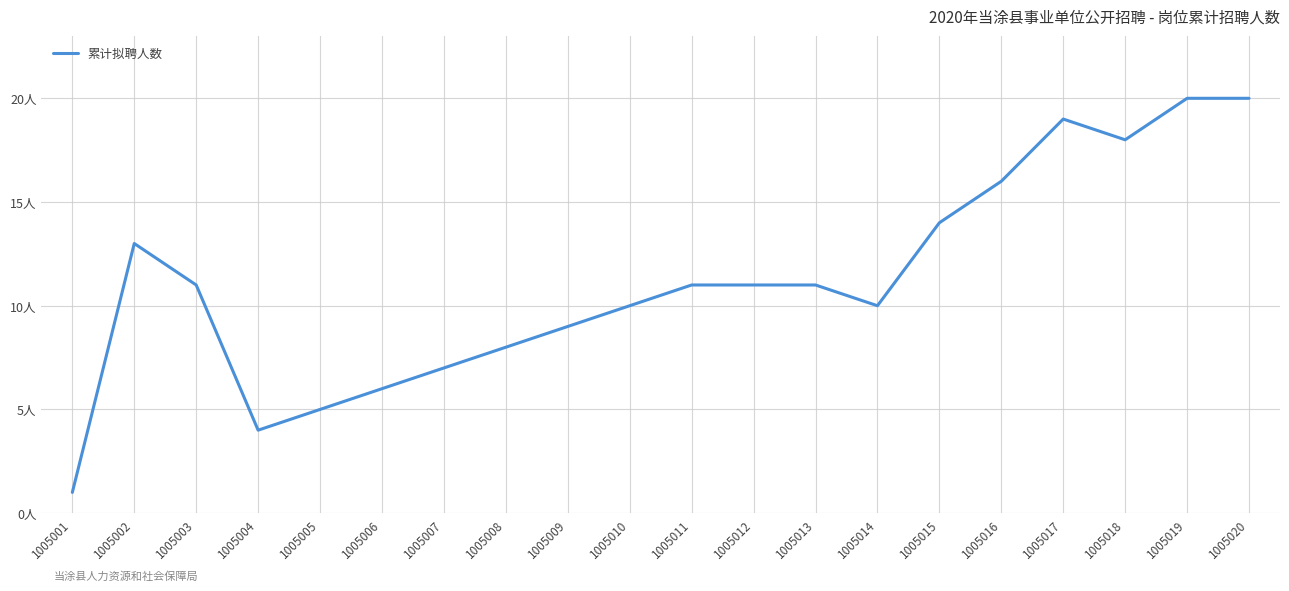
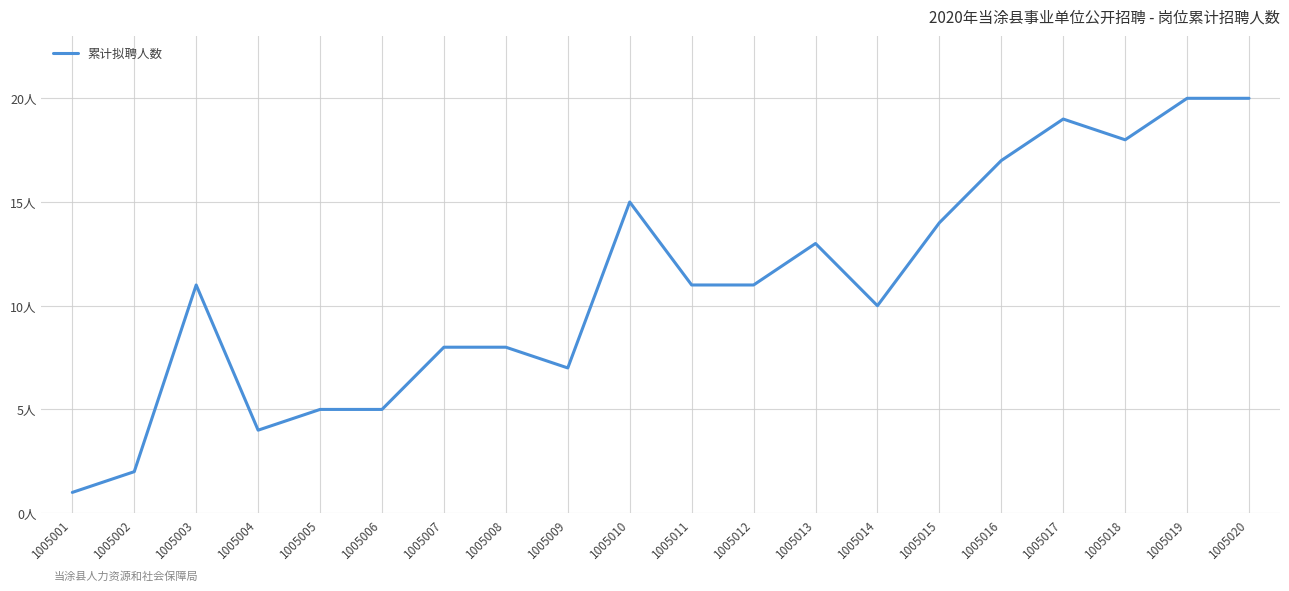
1005002: 13人 -> 2人
1005006: 6人 -> 5人
1005007: 7人 -> 8人
1005009: 9人 -> 7人
1005010: 10人 -> 15人
1005013: 11人 -> 13人
1005016: 16人 -> 17人
